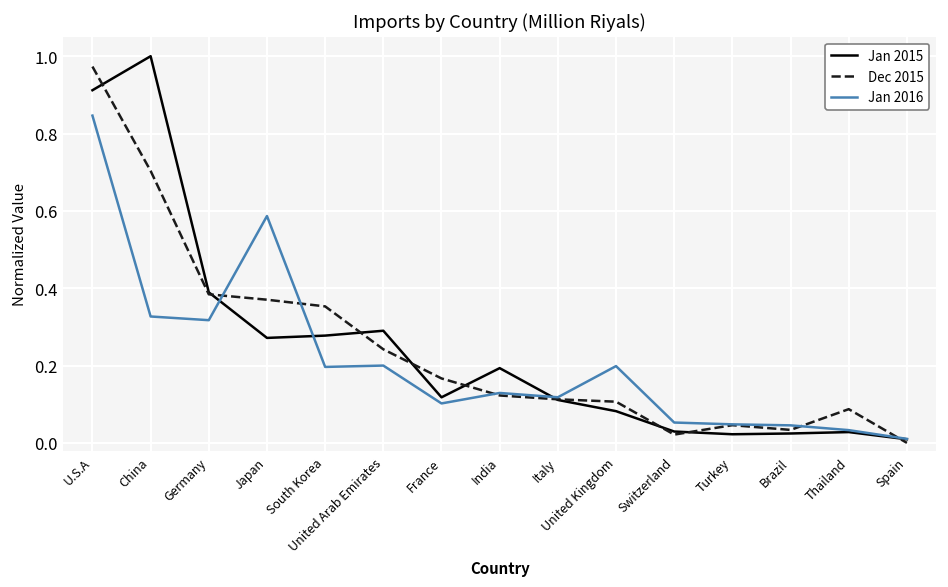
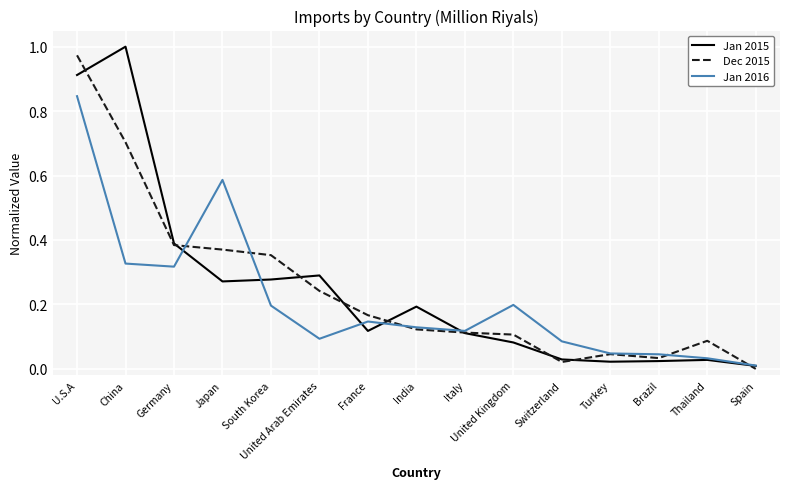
Jan 2016, United Arab Emirates: 0.20 -> 0.09
Jan 2016, France: 0.10 -> 0.15
Jan 2016, Switzerland: 0.05 -> 0.09
